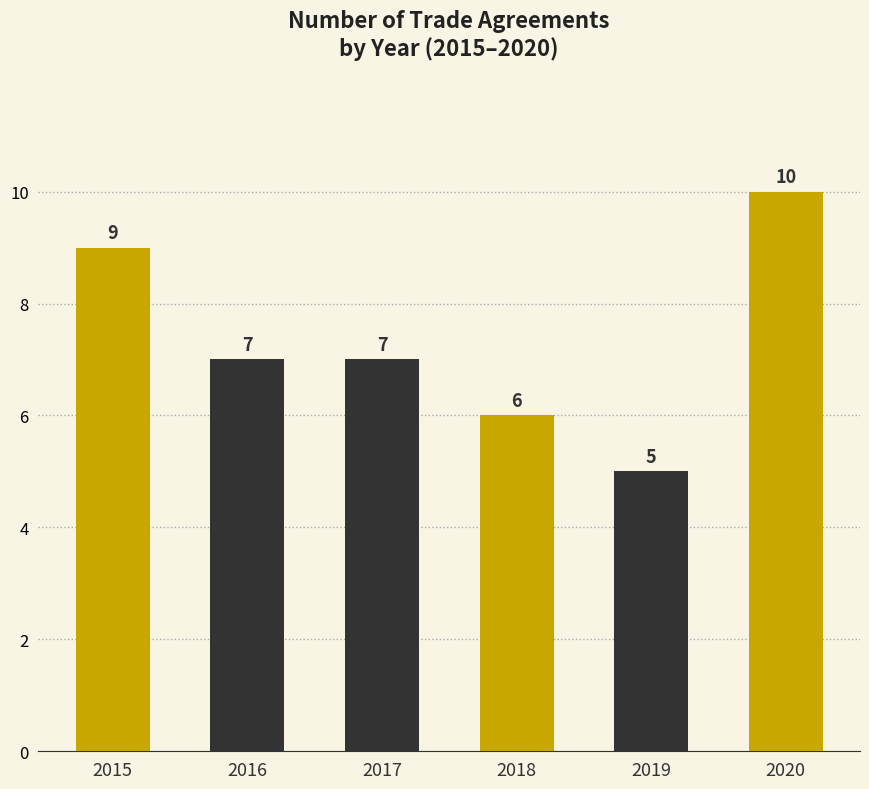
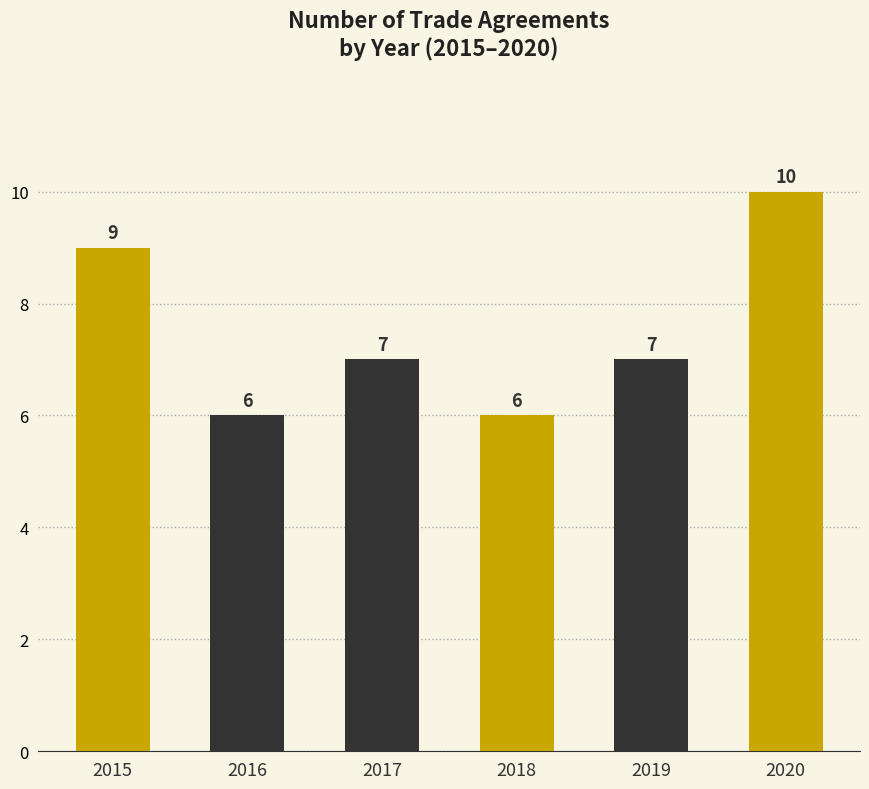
2016: 7 -> 6
2019: 5 -> 7
